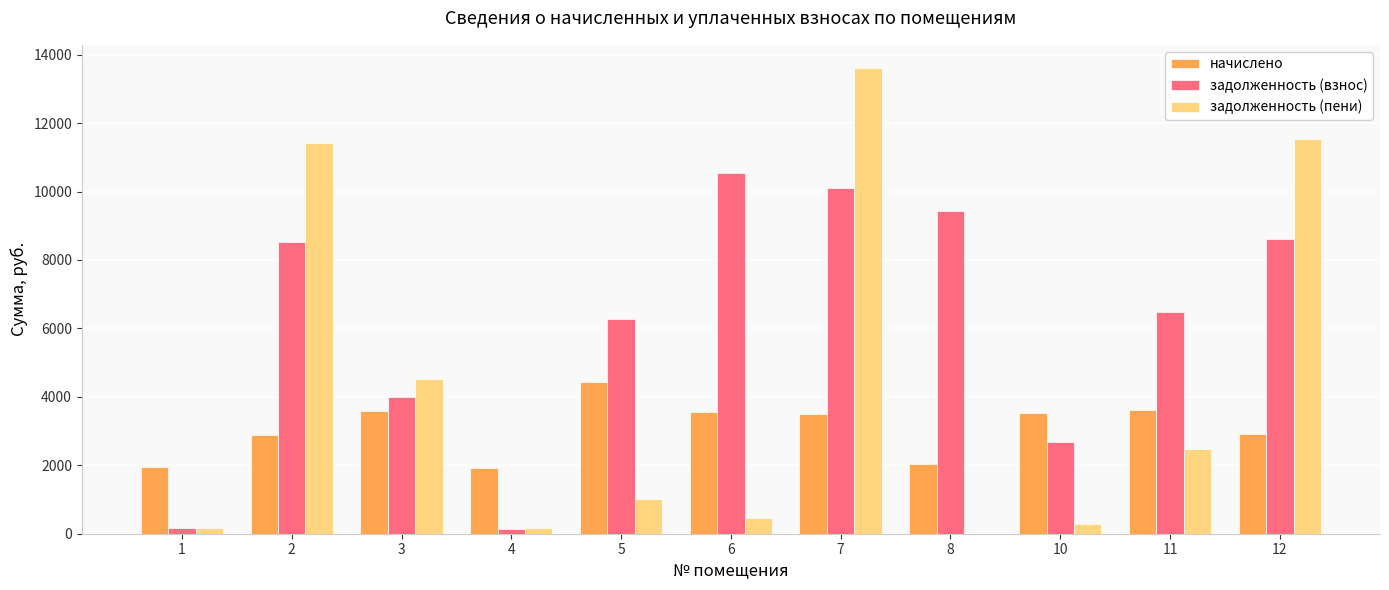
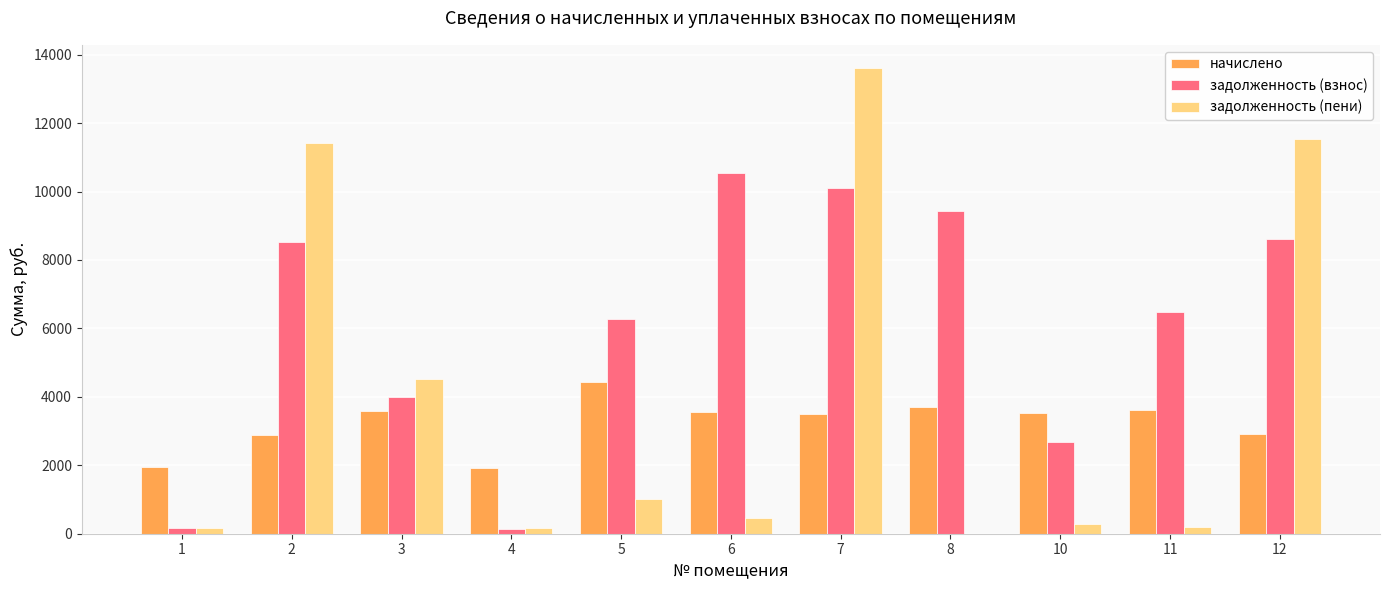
начислено, 8: 2000 -> 3700
задолженность (пени), 11: 2500 -> 200
